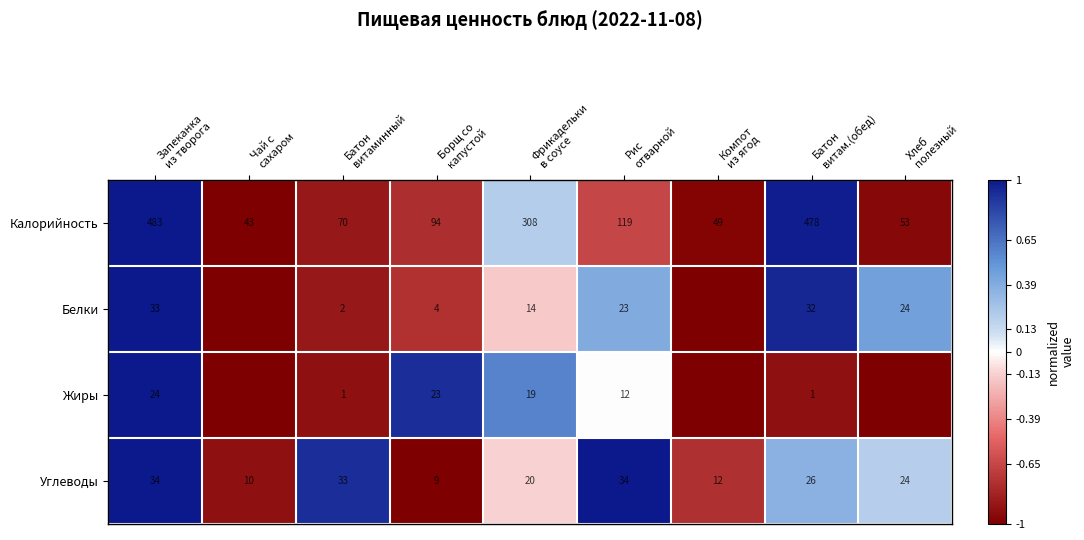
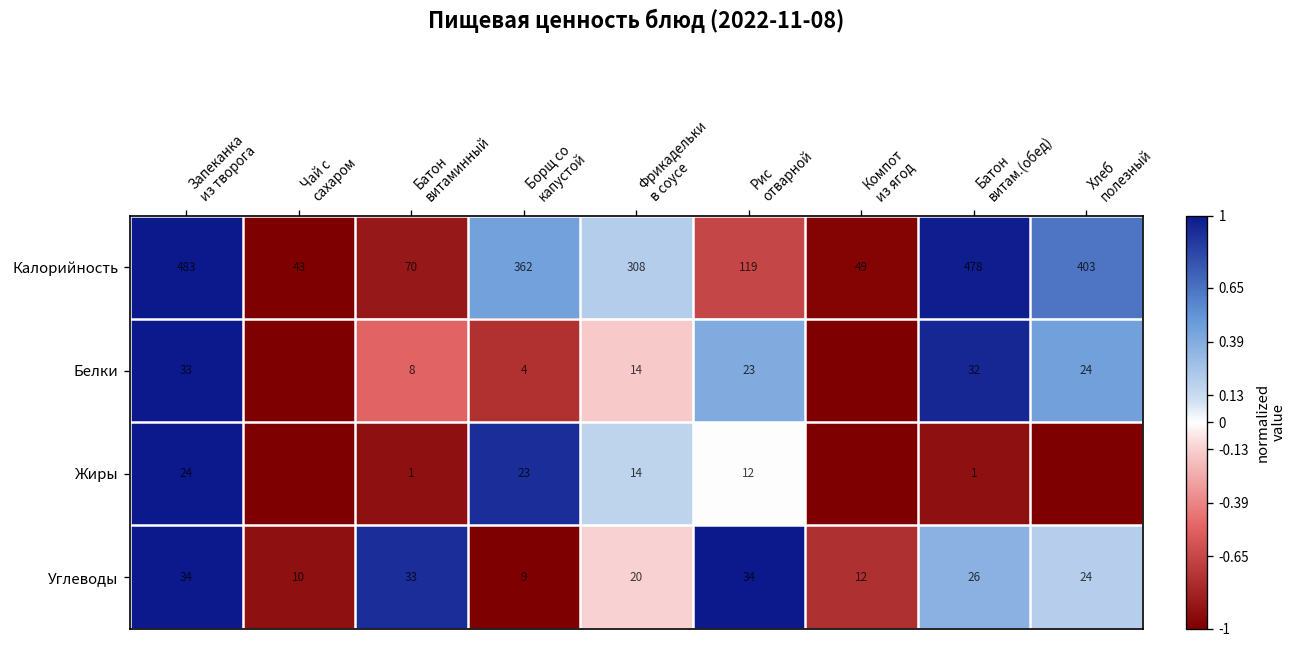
Калорийность, Борщ со капустой: 94 -> 362
Калорийность, Хлеб полезный: 53 -> 403
Белки, Батон витаминный: 2 -> 8
Жиры, Фрикадельки в соусе: 19 -> 14
